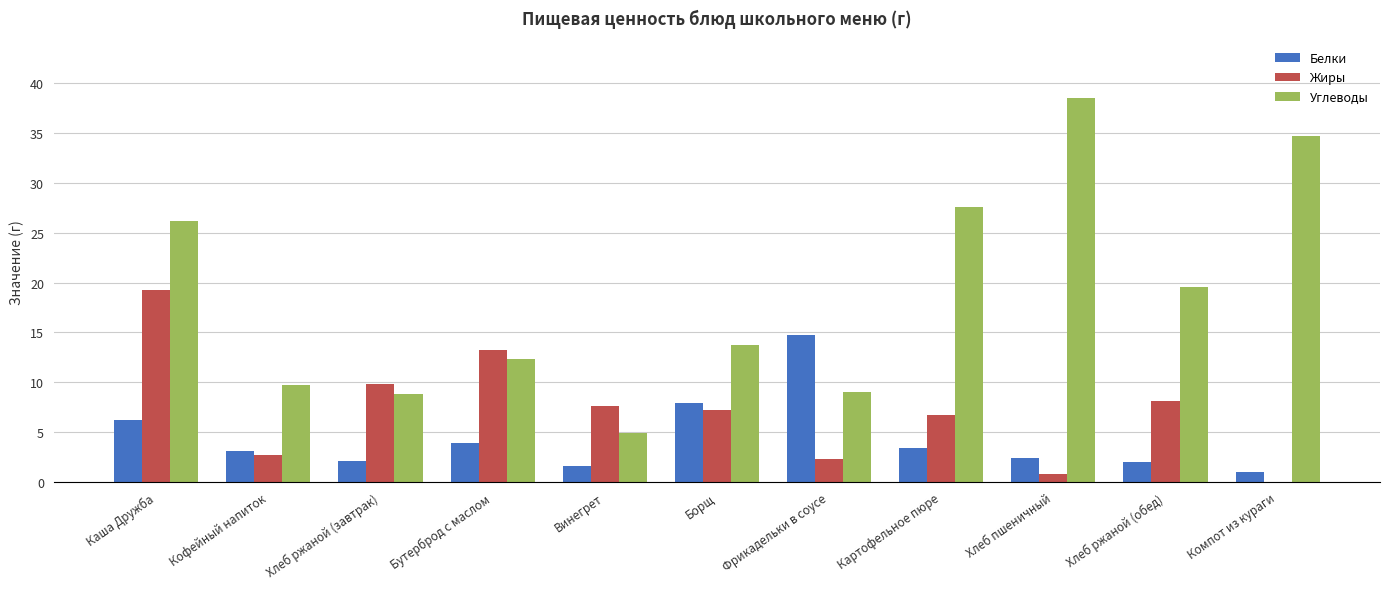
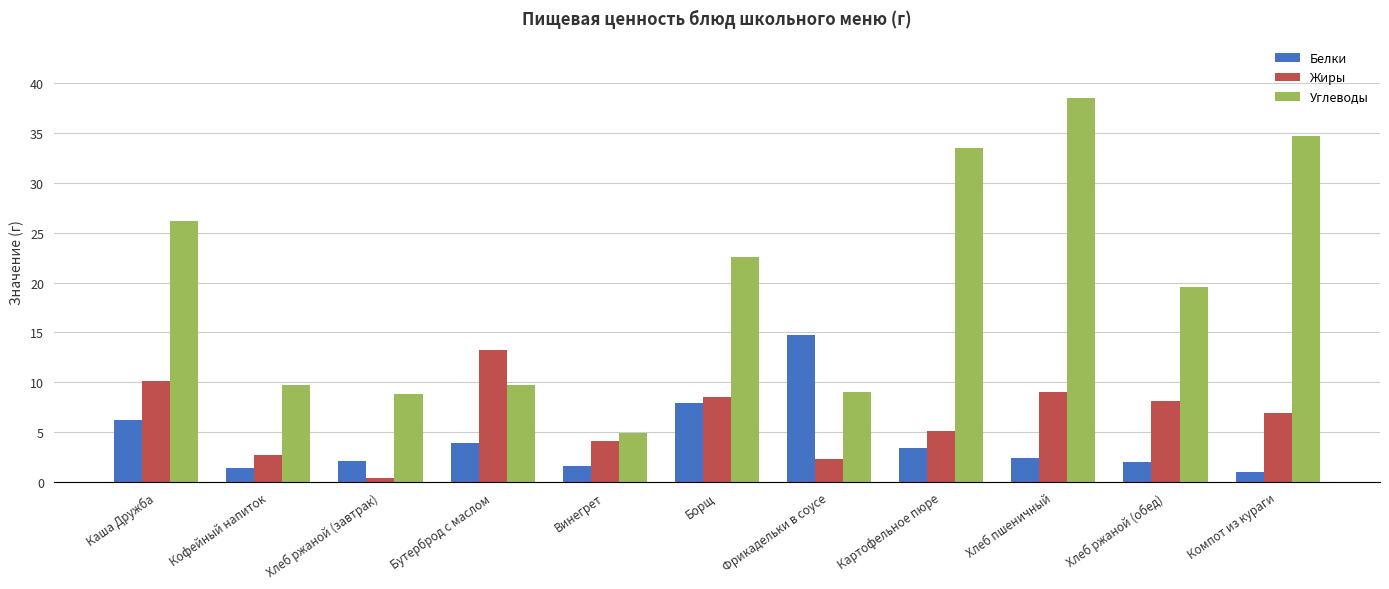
Жиры, Каша Дружба: 19 -> 10
Белки, Кофейный напиток: 3 -> 1
Жиры, Хлеб ржаной (завтрак): 10 -> 0
Углеводы, Бутерброд с маслом: 12 -> 10
Жиры, Винегрет: 8 -> 4
Жиры, Борщ: 7 -> 9
Углеводы, Борщ: 14 -> 23
Жиры, Картофельное пюре: 7 -> 5
Углеводы, Картофельное пюре: 28 -> 34
Жиры, Хлеб пшеничный: 1 -> 9
Жиры, Компот из кураги: 0 -> 7
